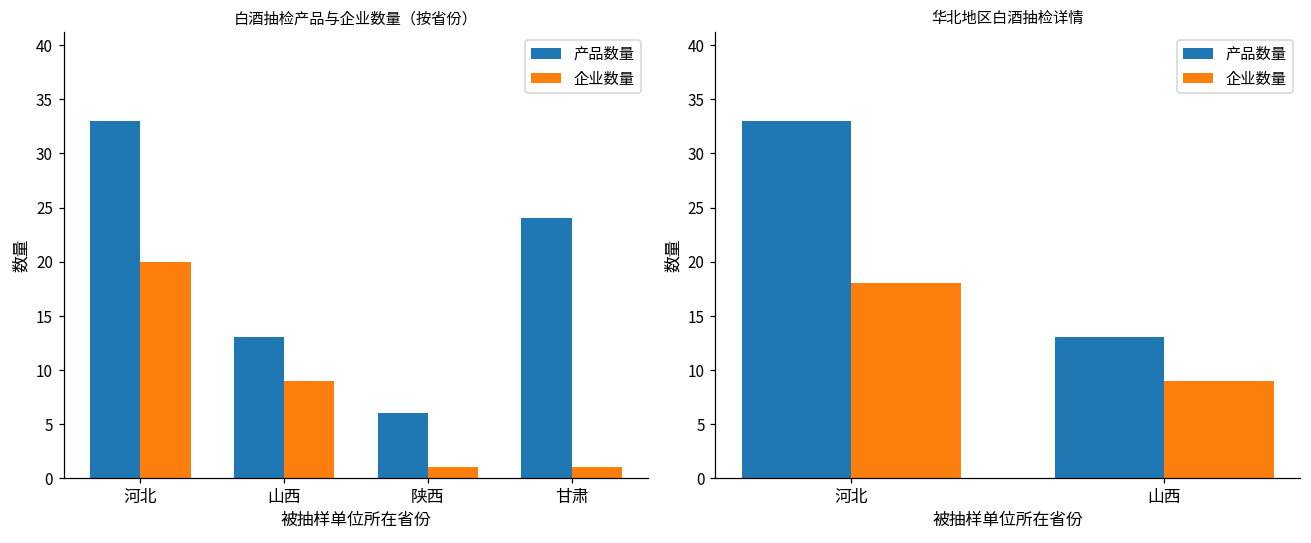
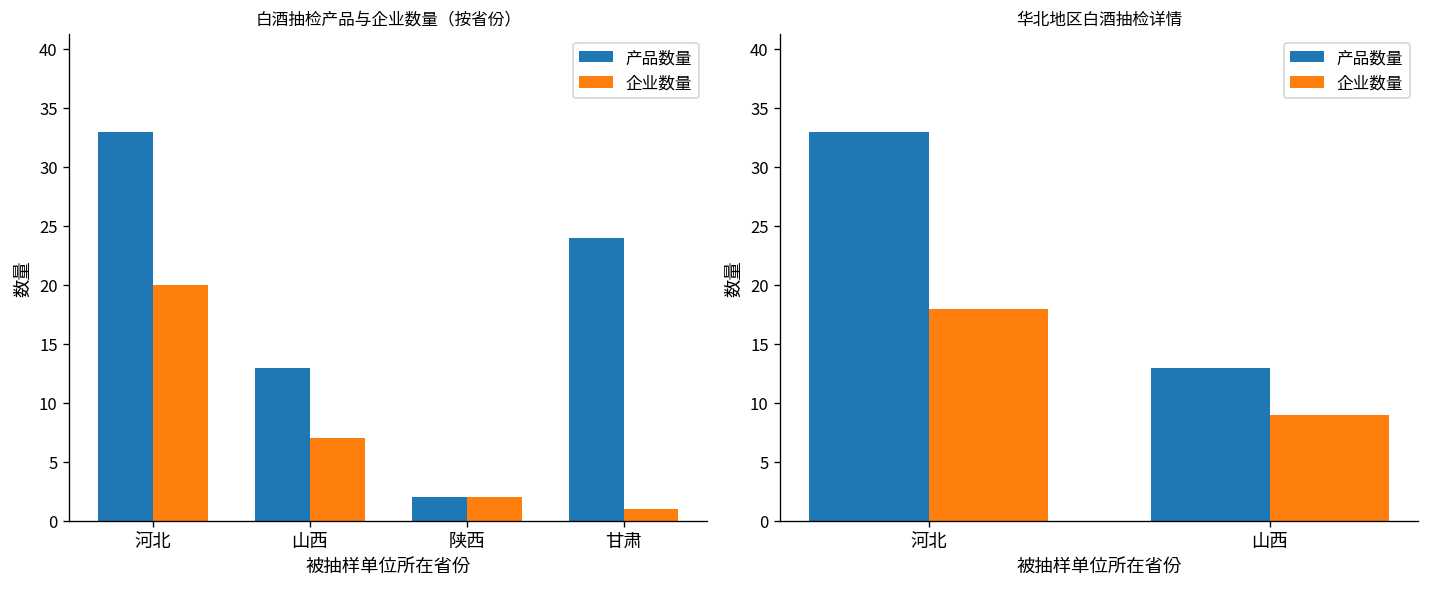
白酒抽检产品与企业数量（按省份）, 企业数量, 山西: 9 -> 7
白酒抽检产品与企业数量（按省份）, 产品数量, 陕西: 6 -> 2
白酒抽检产品与企业数量（按省份）, 企业数量, 陕西: 1 -> 2
